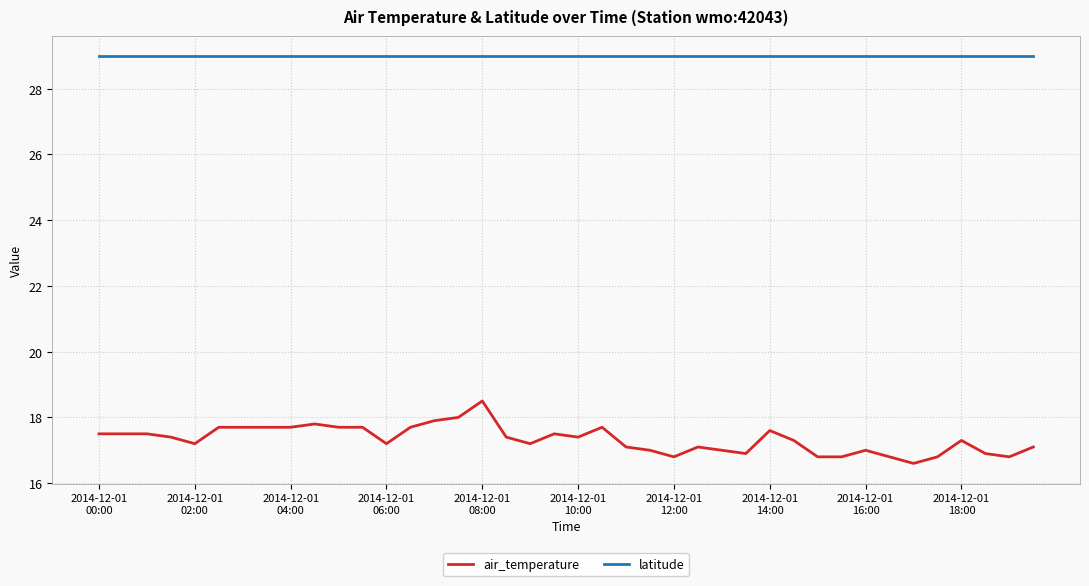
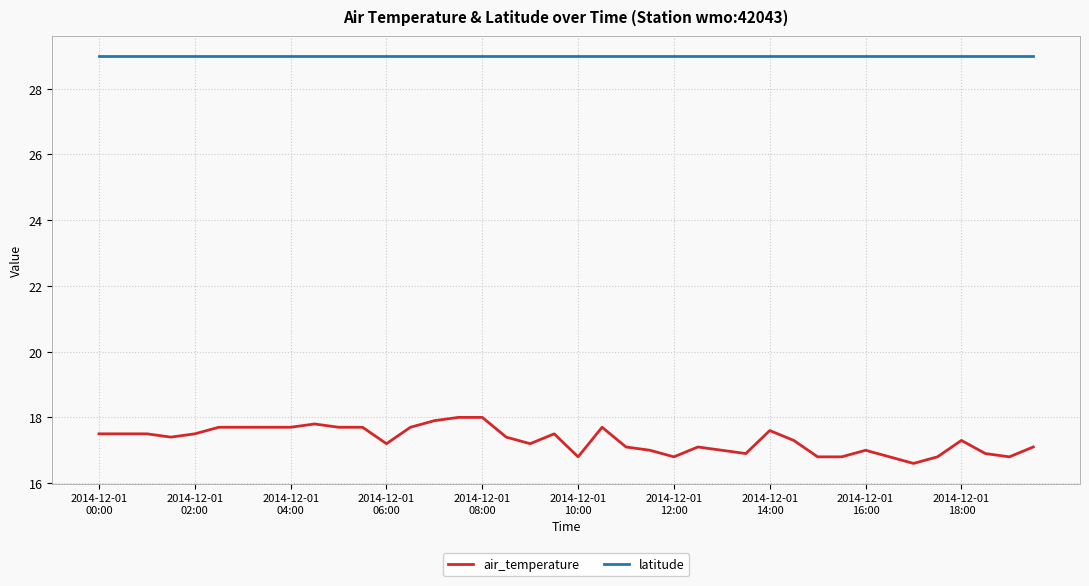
air_temperature, 2014-12-01 02:00: 17.2 -> 17.5
air_temperature, 2014-12-01 08:00: 18.5 -> 18.0
air_temperature, 2014-12-01 10:00: 17.4 -> 16.8
